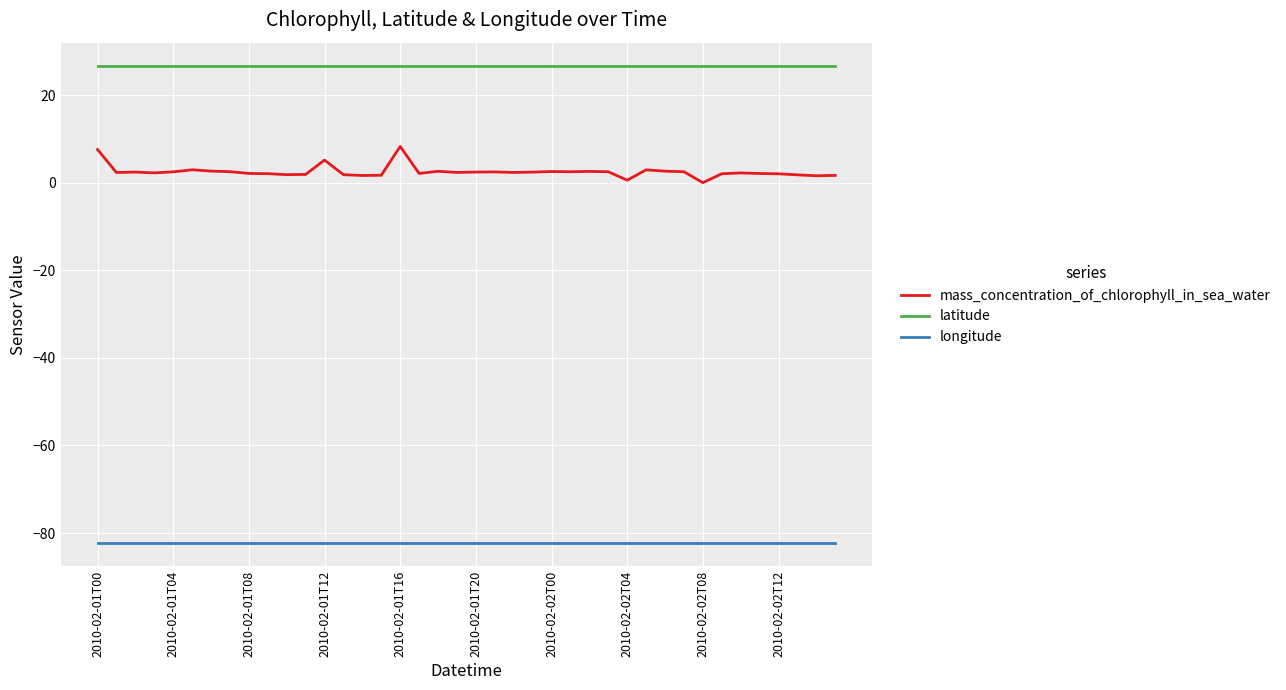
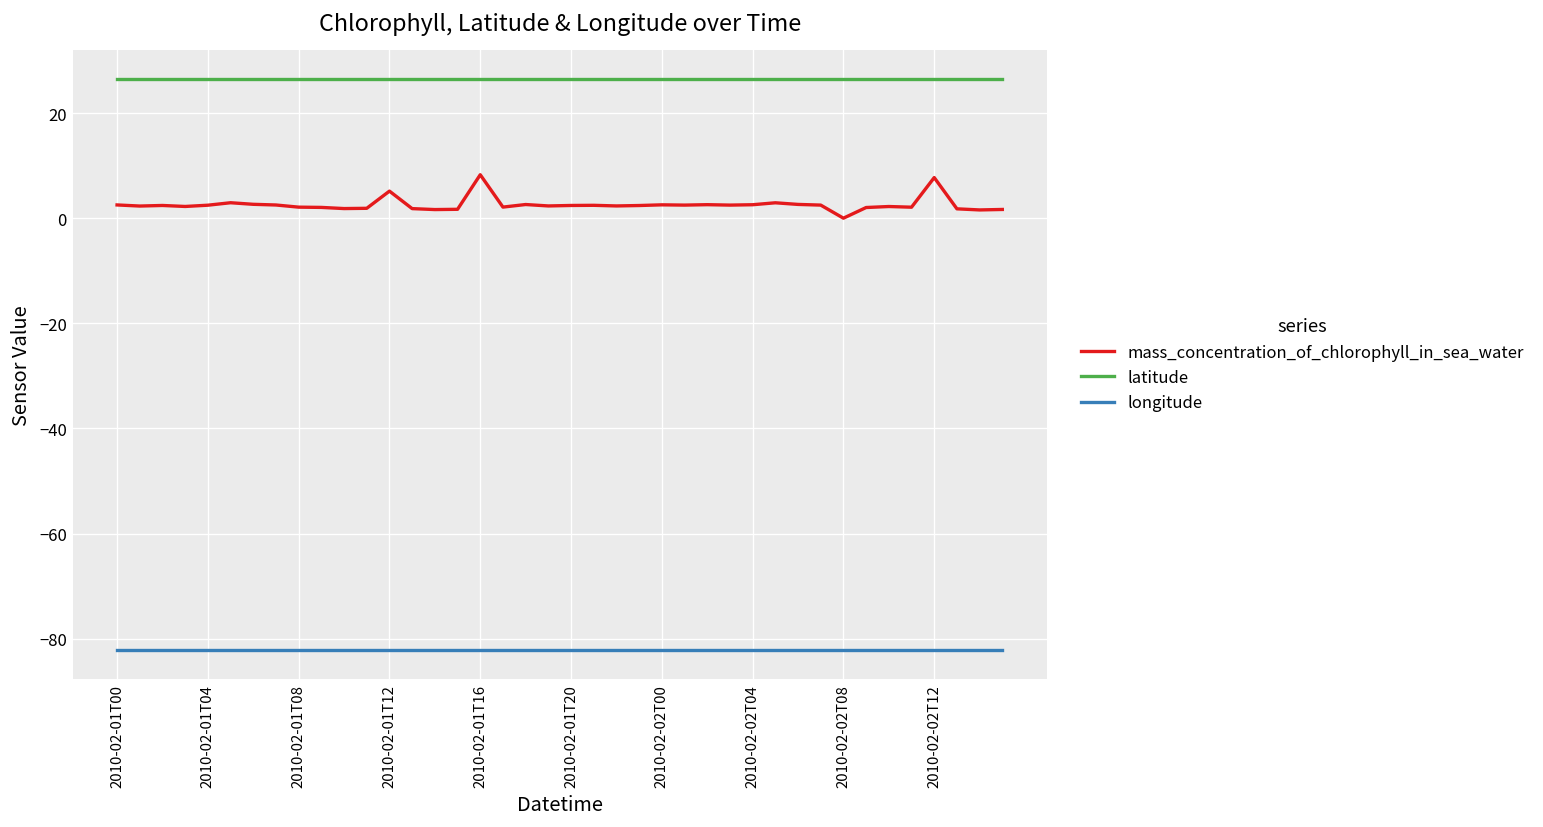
mass_concentration_of_chlorophyll_in_sea_water, 2010-02-01T00: 8 -> 3
mass_concentration_of_chlorophyll_in_sea_water, 2010-02-02T04: 1 -> 3
mass_concentration_of_chlorophyll_in_sea_water, 2010-02-02T12: 2 -> 8
